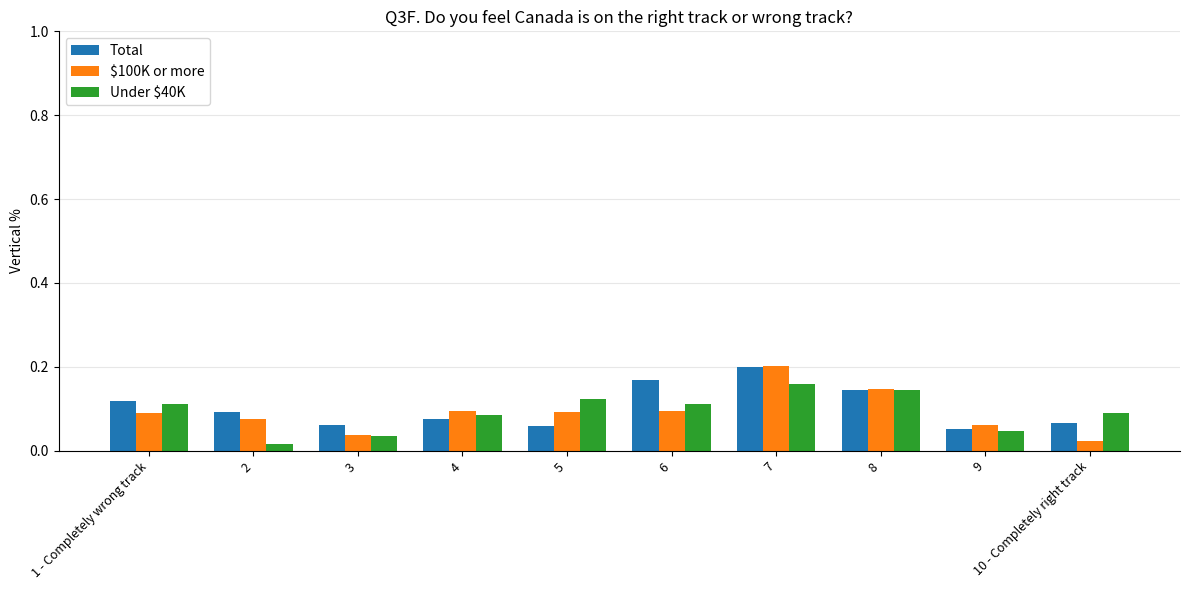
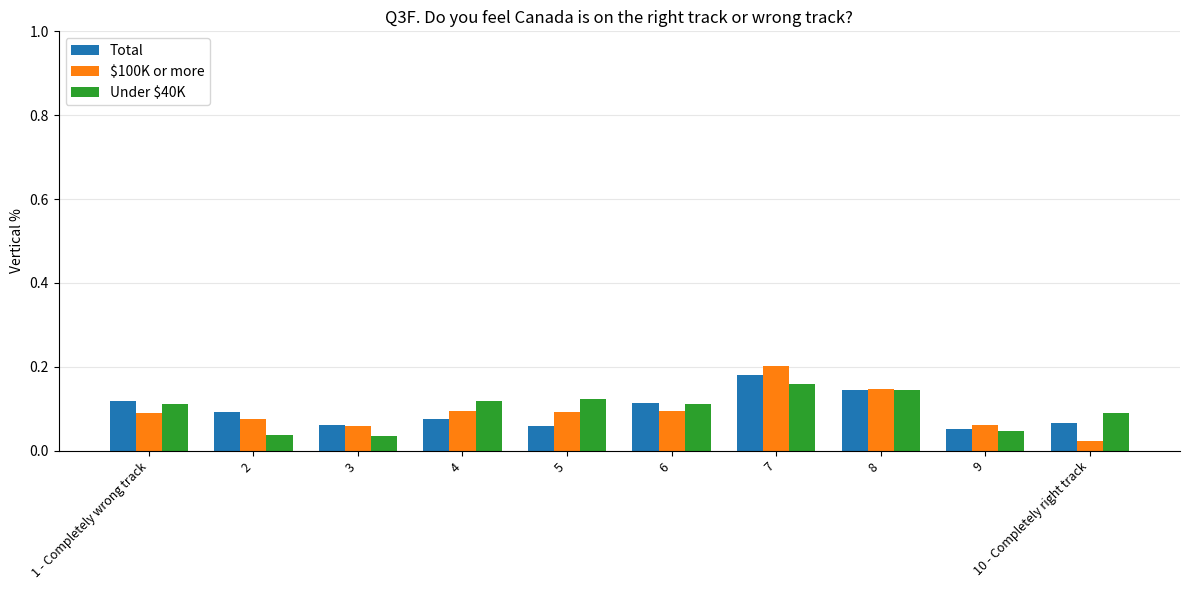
Under $40K, 2: 0.02 -> 0.04
$100K or more, 3: 0.04 -> 0.06
Under $40K, 4: 0.09 -> 0.12
Total, 6: 0.17 -> 0.11
Total, 7: 0.20 -> 0.18
